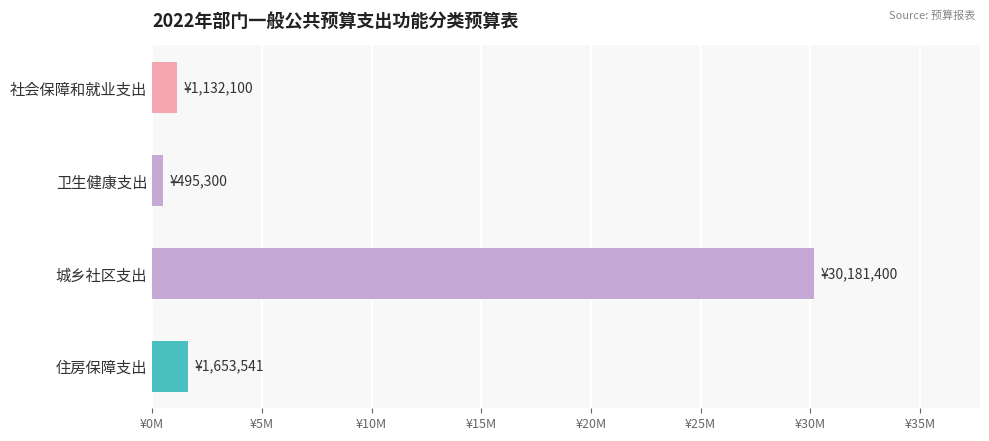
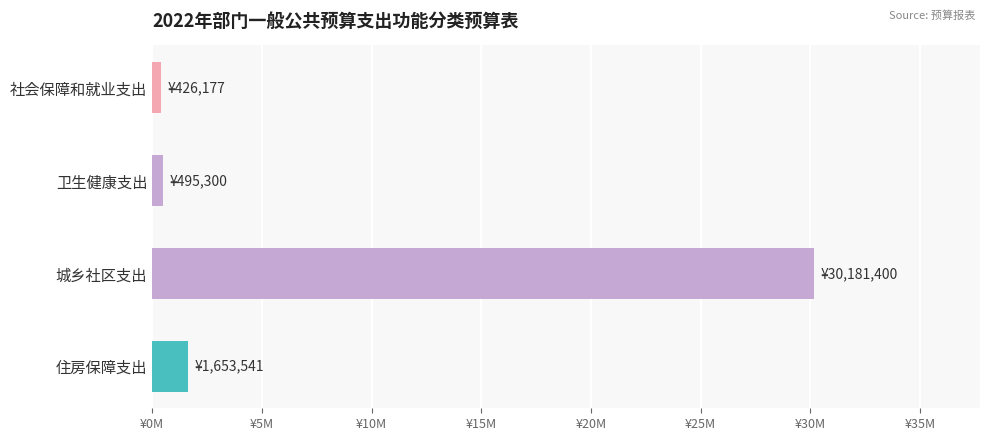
社会保障和就业支出: ¥1,132,100 -> ¥426,177
